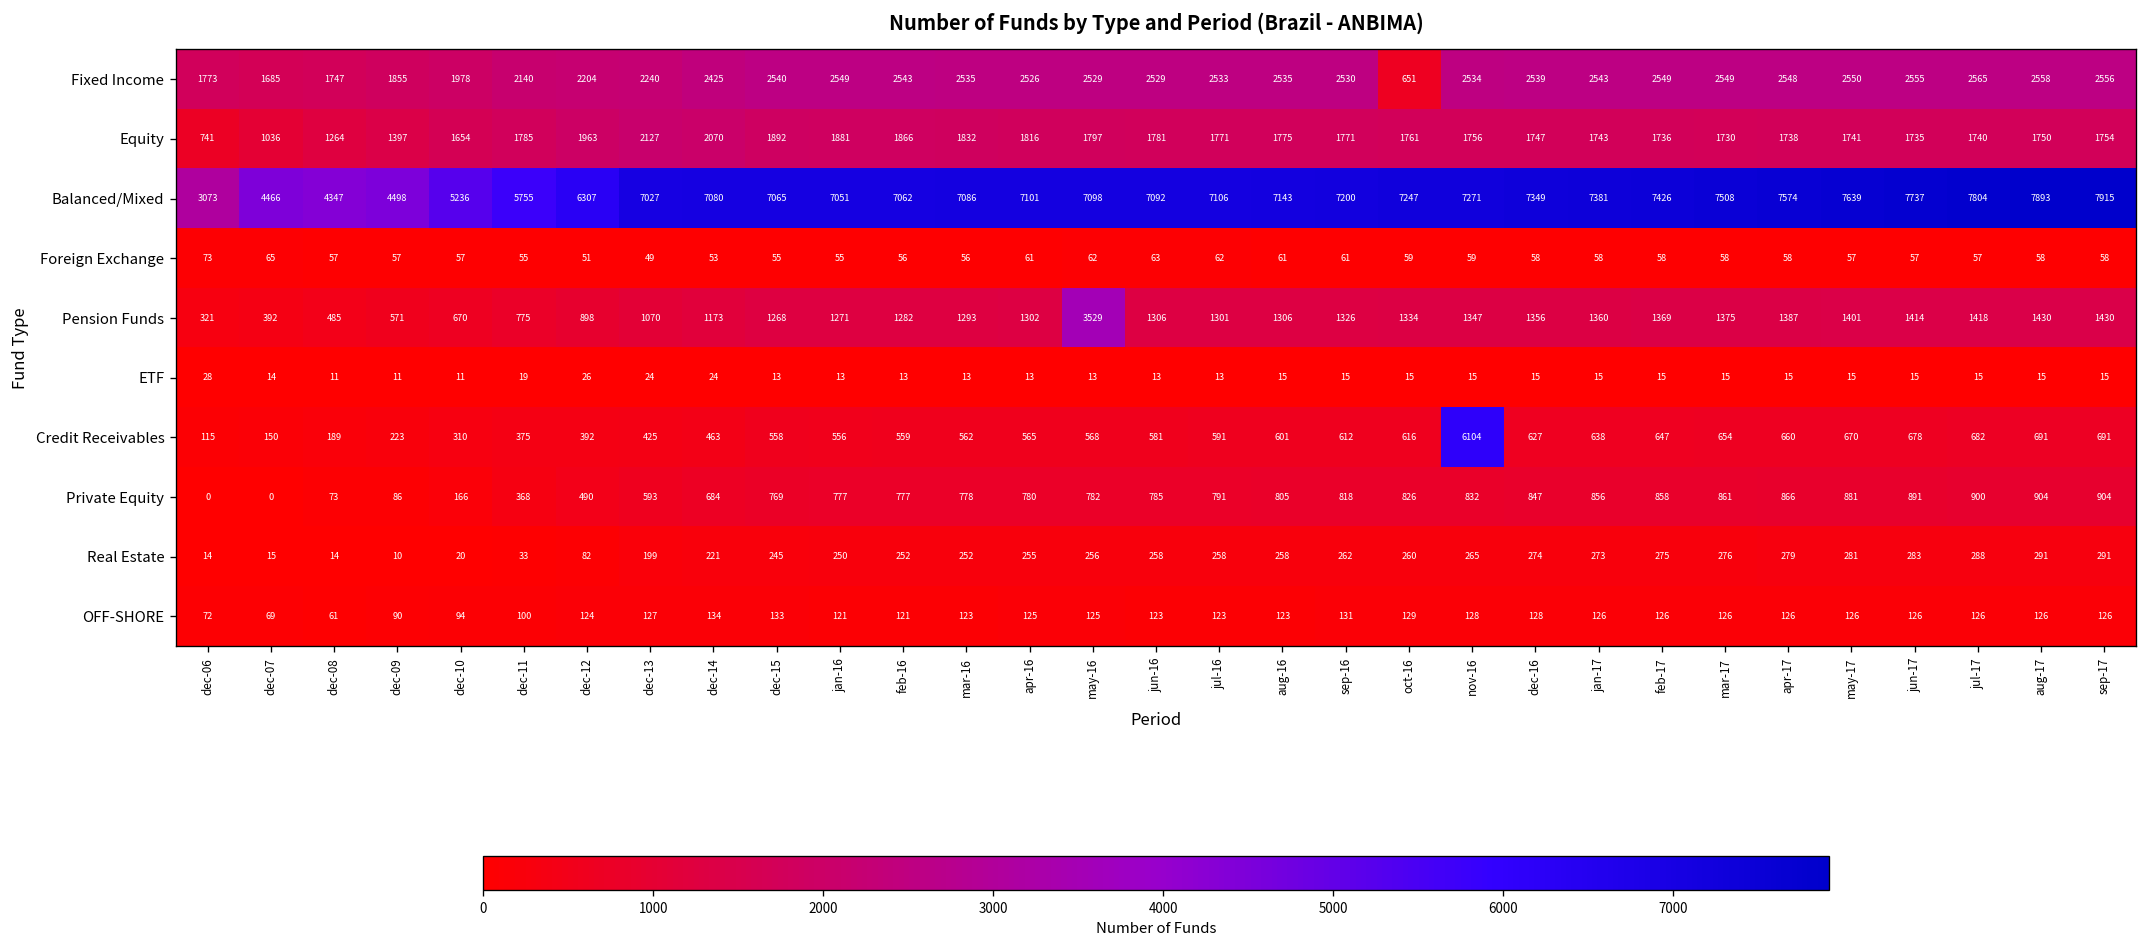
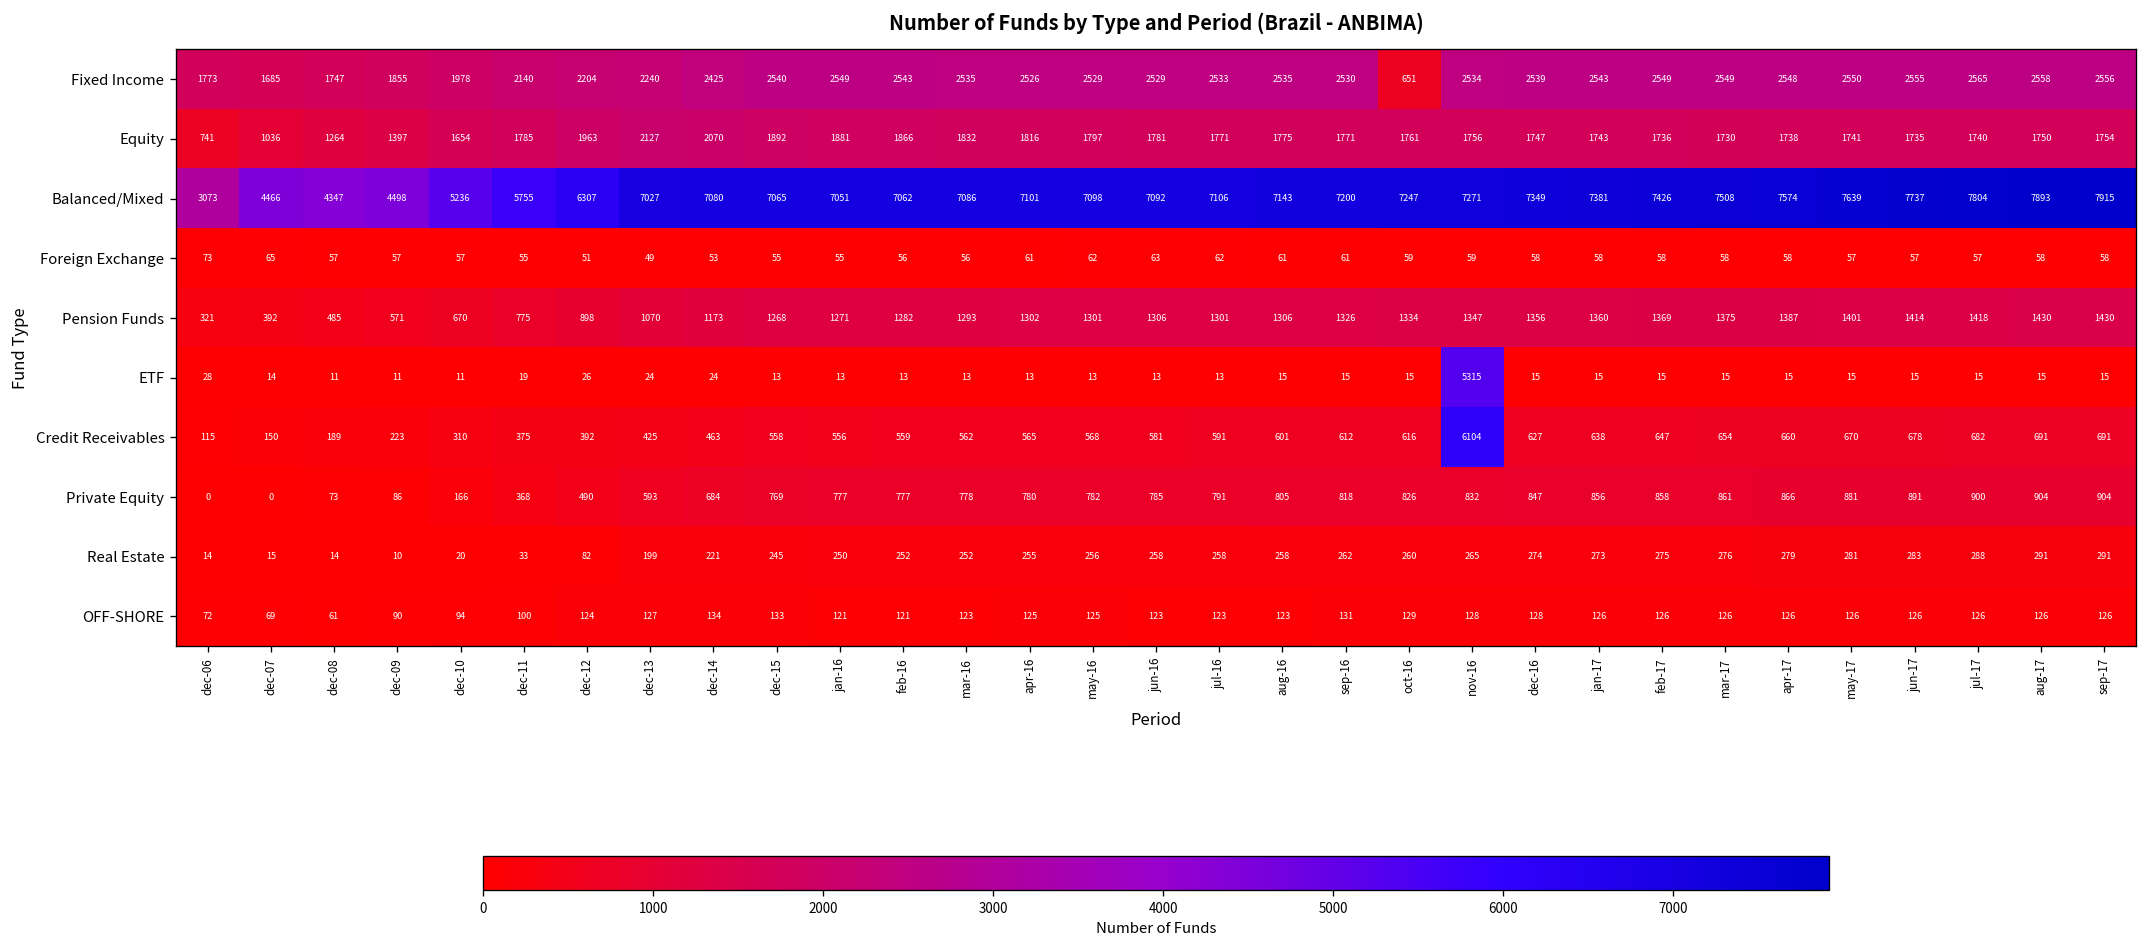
Pension Funds, may-16: 3529 -> 1301
ETF, nov-16: 15 -> 5315
